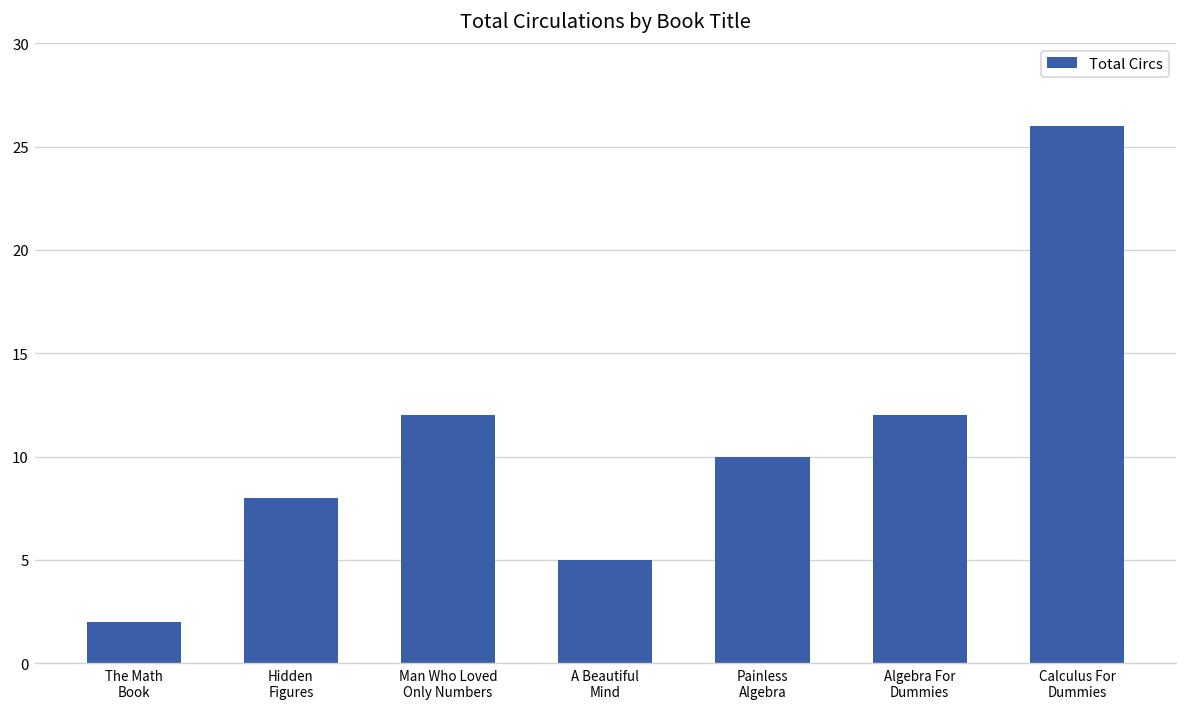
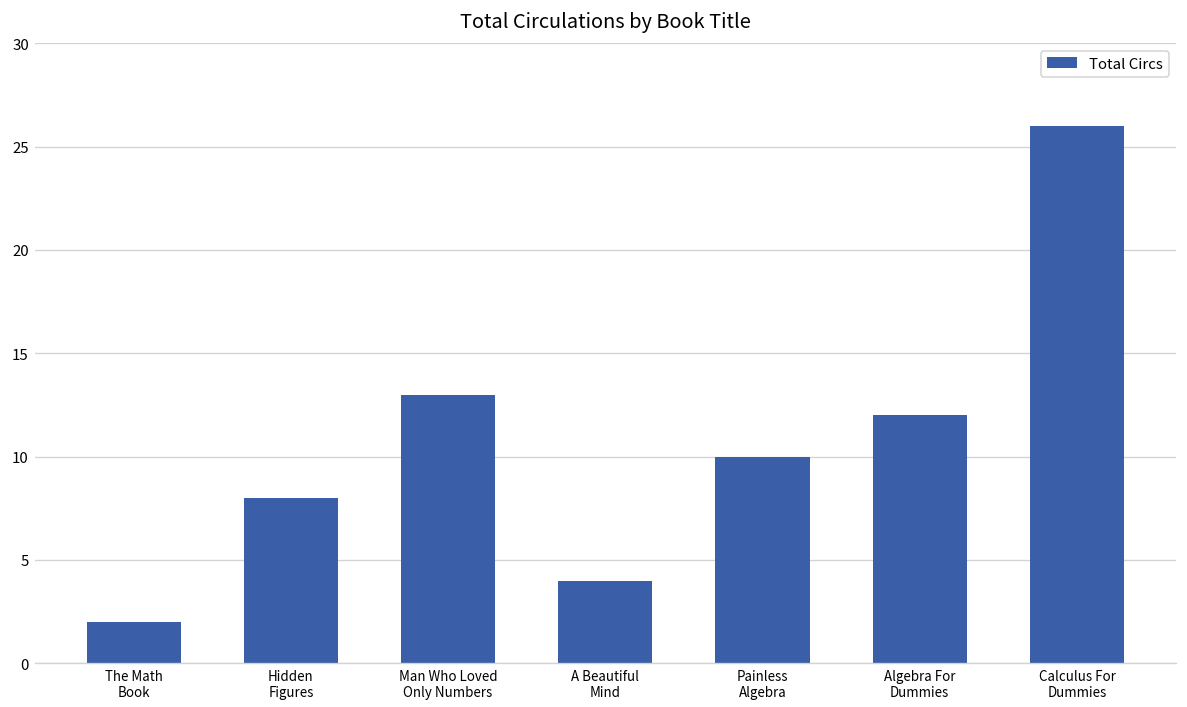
Man Who Loved Only Numbers: 12 -> 13
A Beautiful Mind: 5 -> 4
